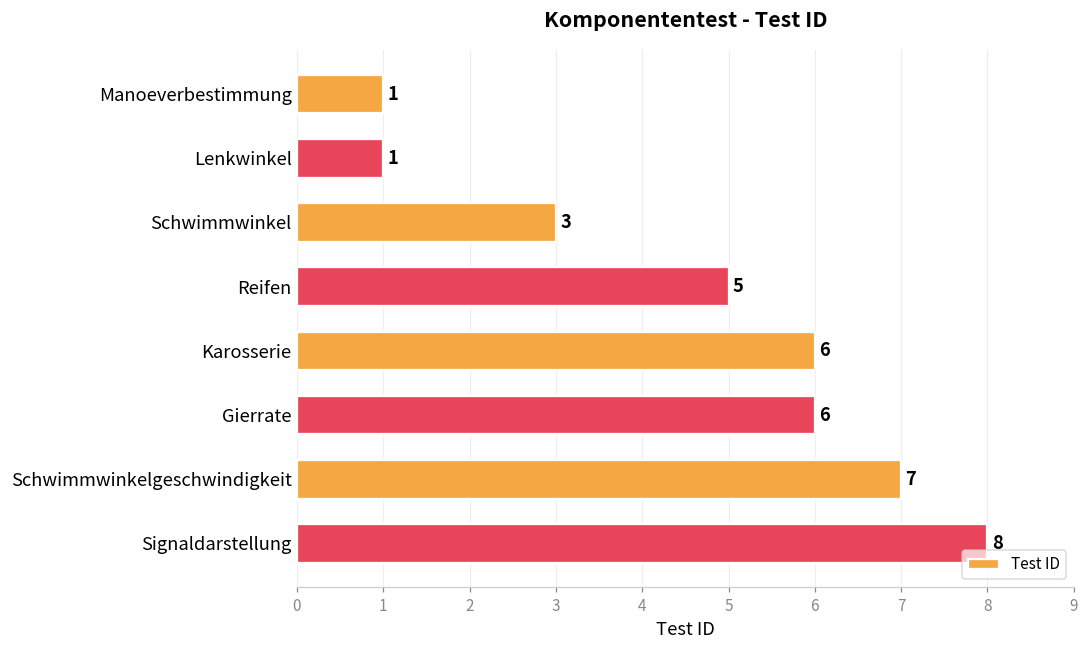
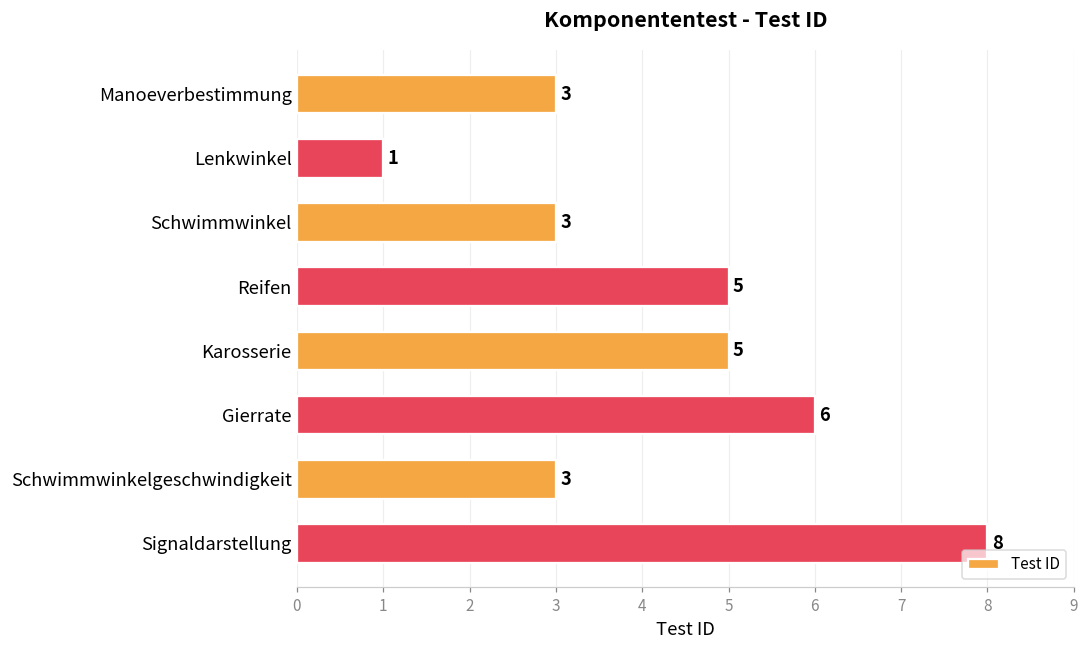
Manoeverbestimmung: 1 -> 3
Karosserie: 6 -> 5
Schwimmwinkelgeschwindigkeit: 7 -> 3
